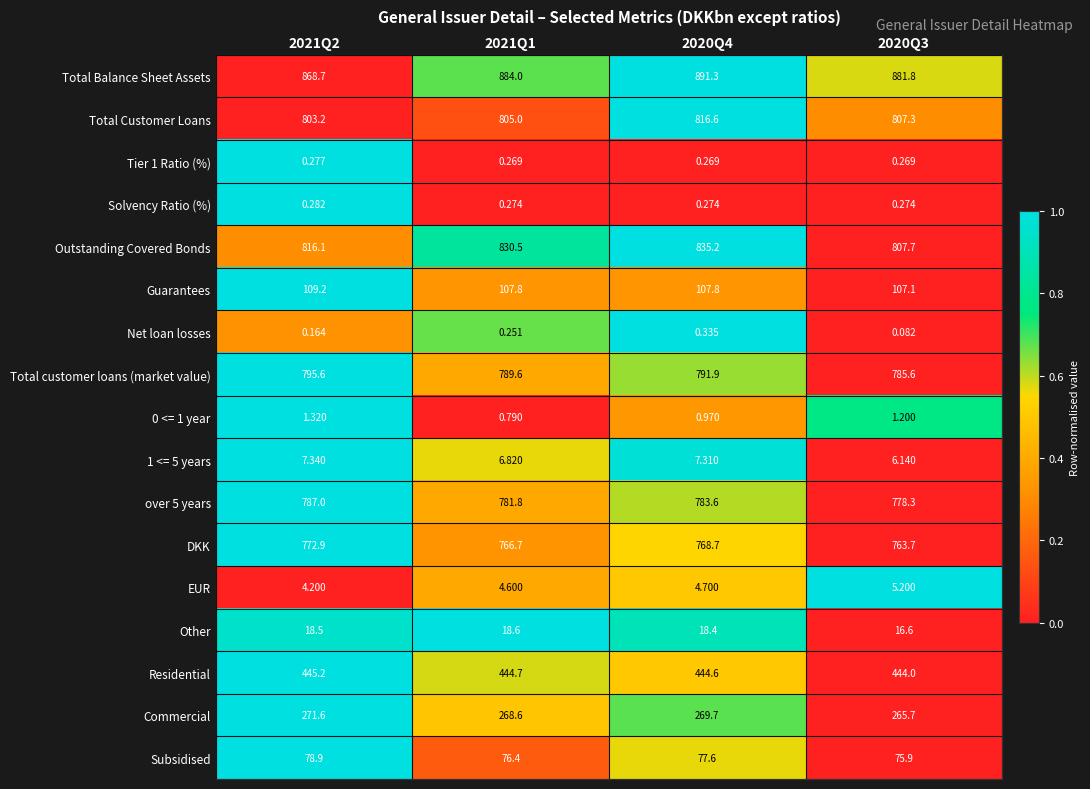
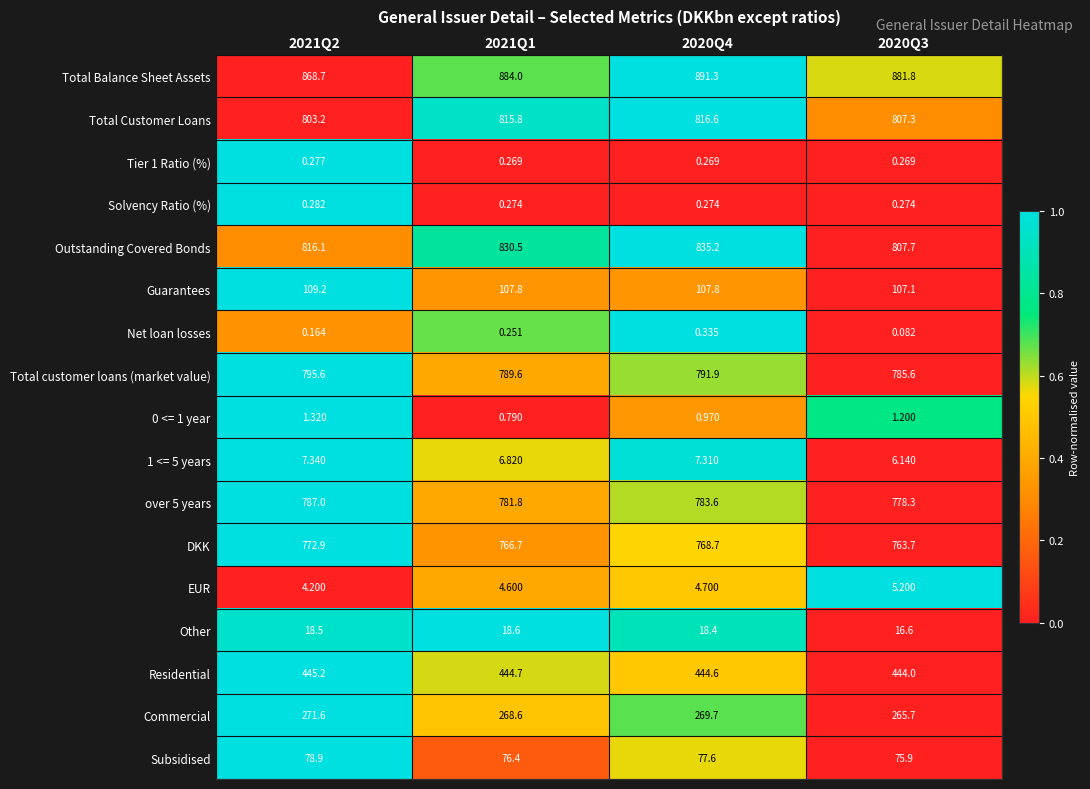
Total Customer Loans, 2021Q1: 805.0 -> 815.8
